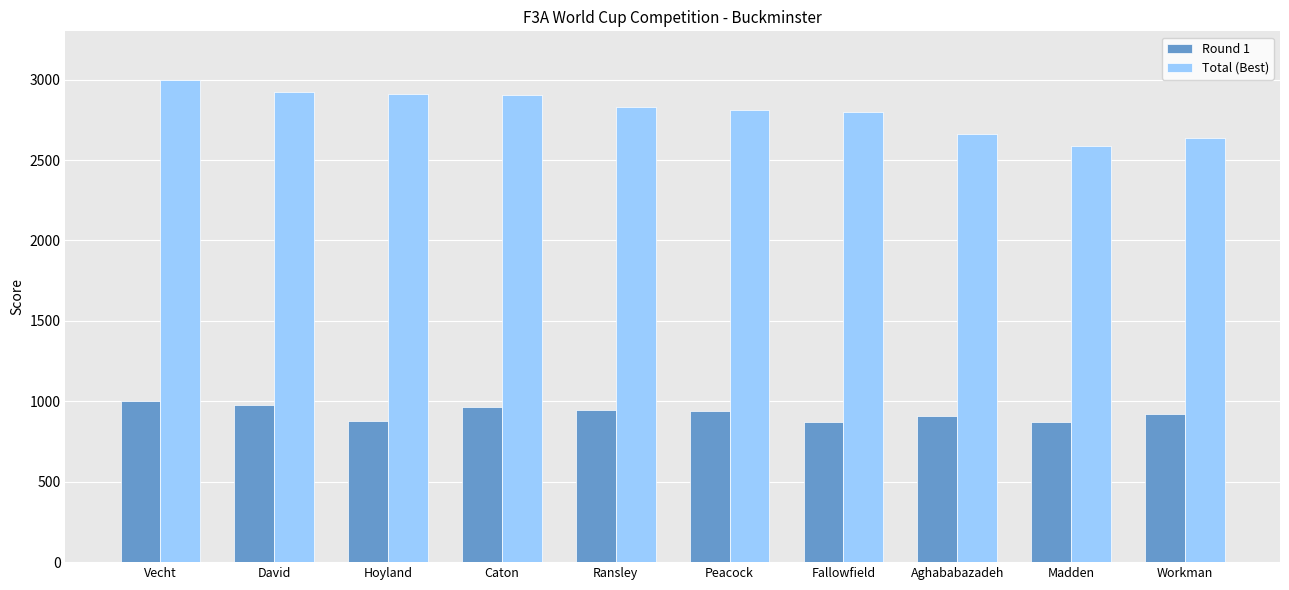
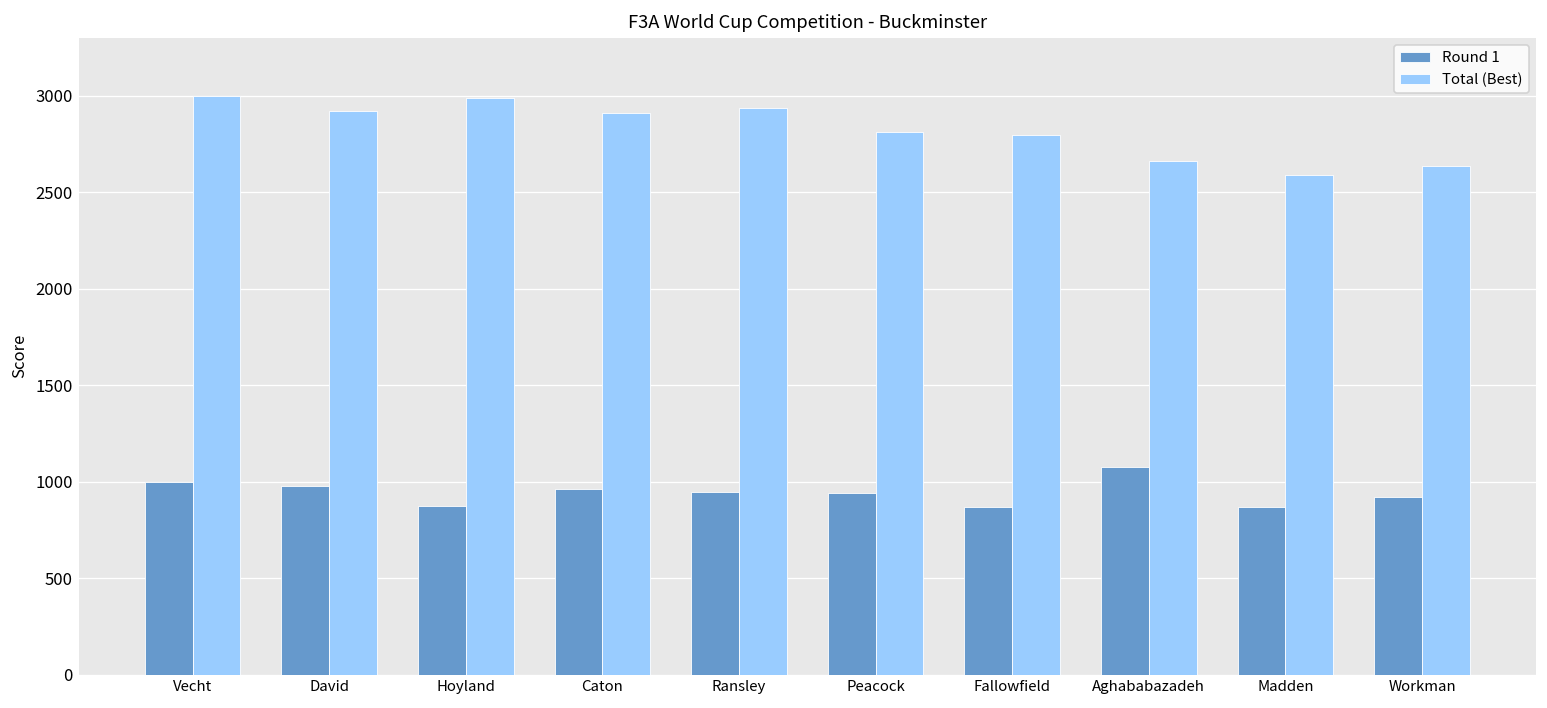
Total (Best), Hoyland: 2910 -> 2990
Total (Best), Ransley: 2830 -> 2940
Round 1, Aghababazadeh: 910 -> 1080
